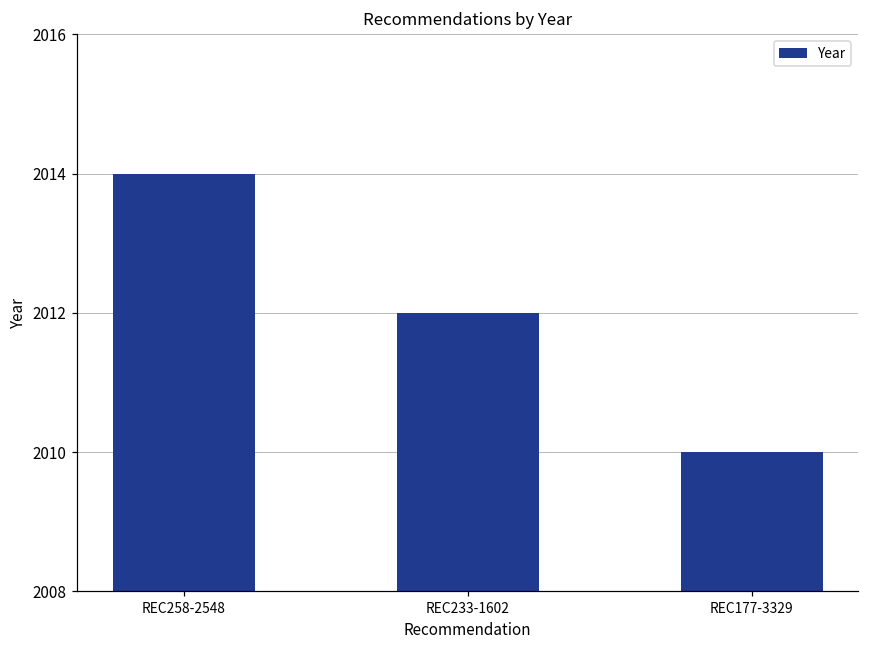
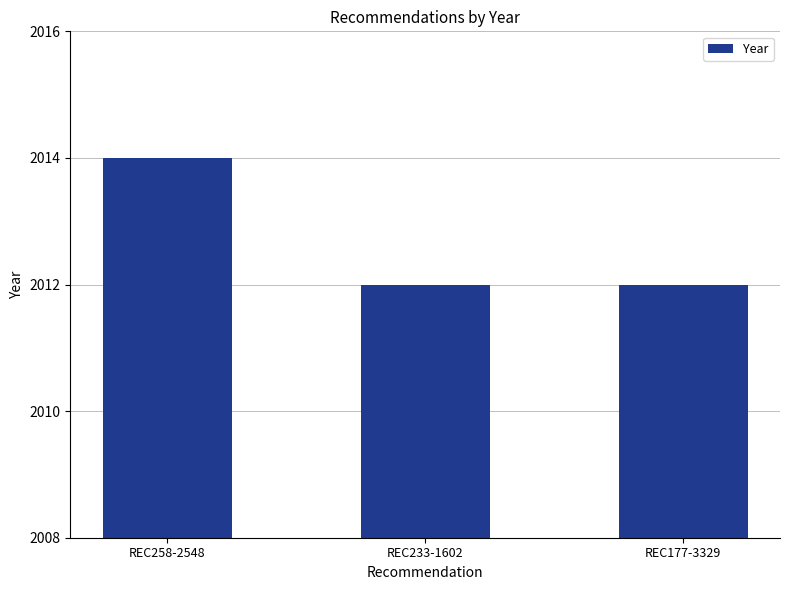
REC177-3329: 2010 -> 2012
